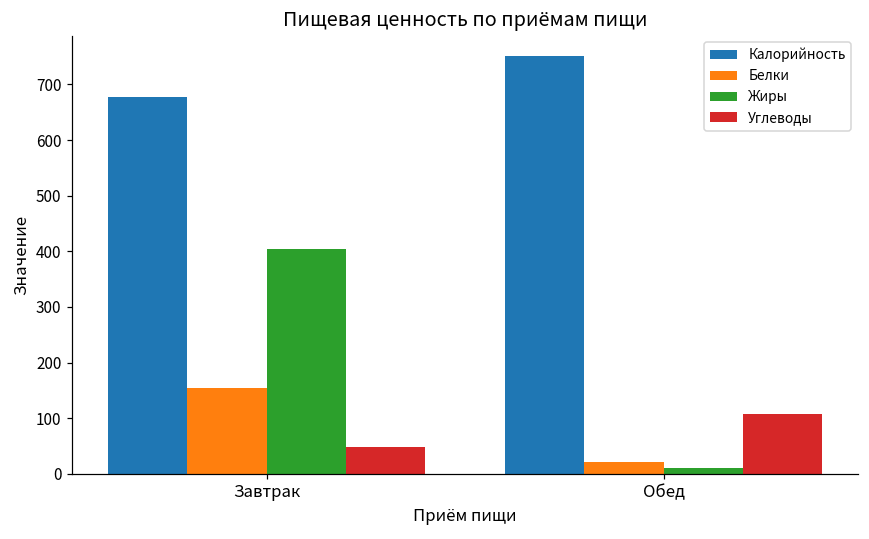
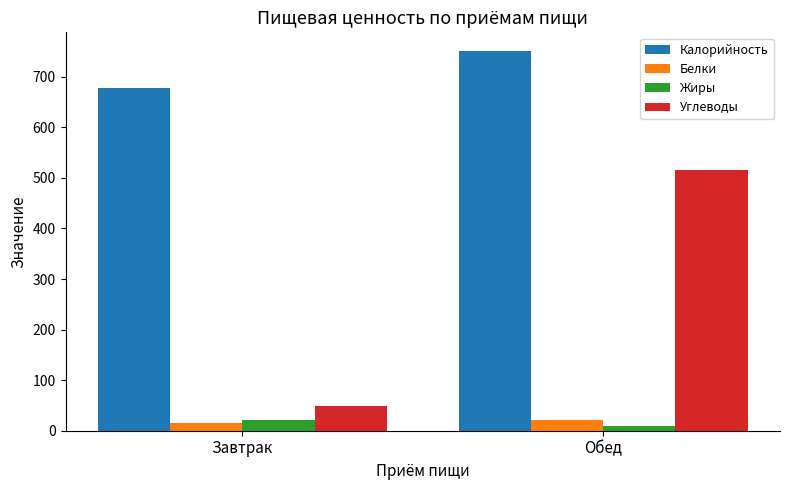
Белки, Завтрак: 150 -> 20
Жиры, Завтрак: 400 -> 20
Углеводы, Обед: 110 -> 520
